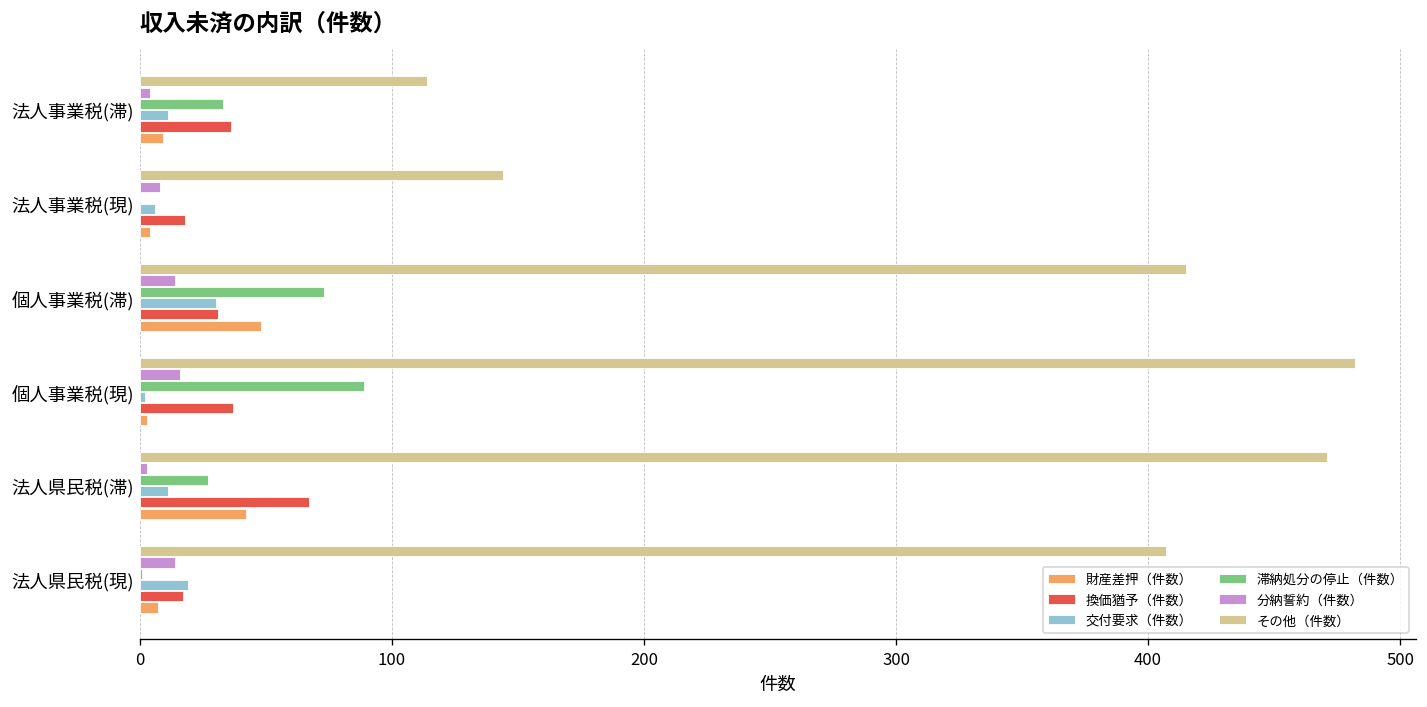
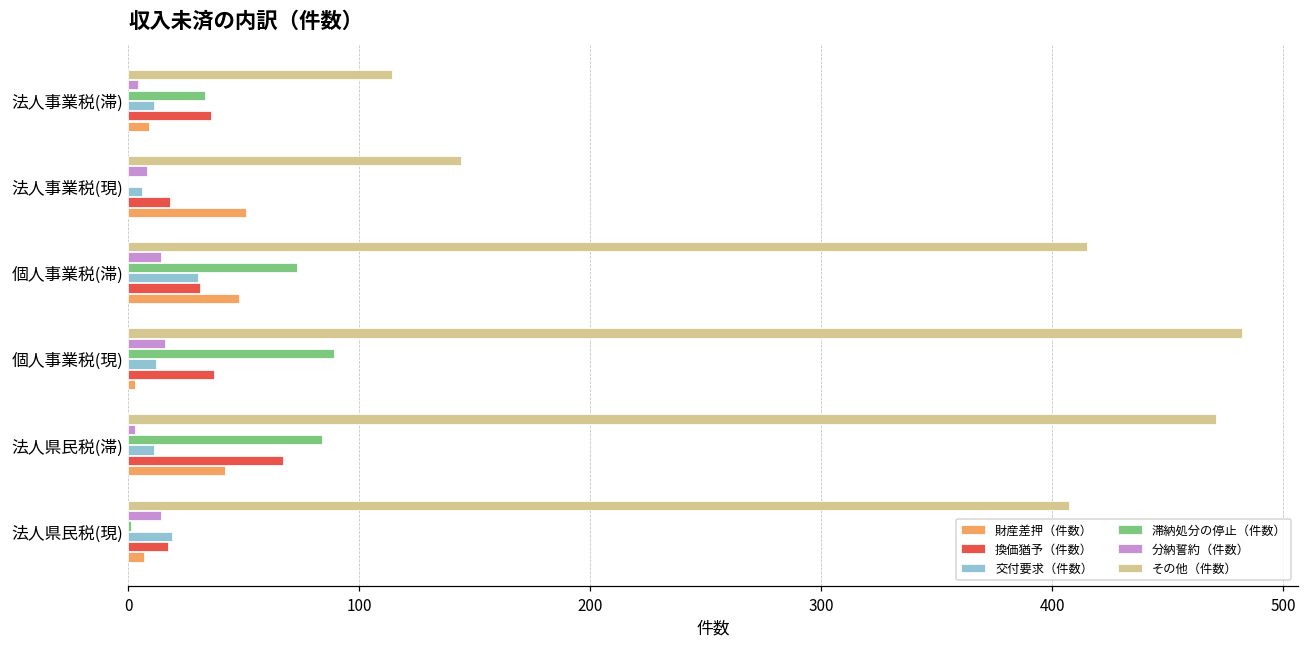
財産差押（件数）, 法人事業税(現): 4 -> 51
交付要求（件数）, 個人事業税(現): 2 -> 12
滞納処分の停止（件数）, 法人県民税(滞): 27 -> 84
